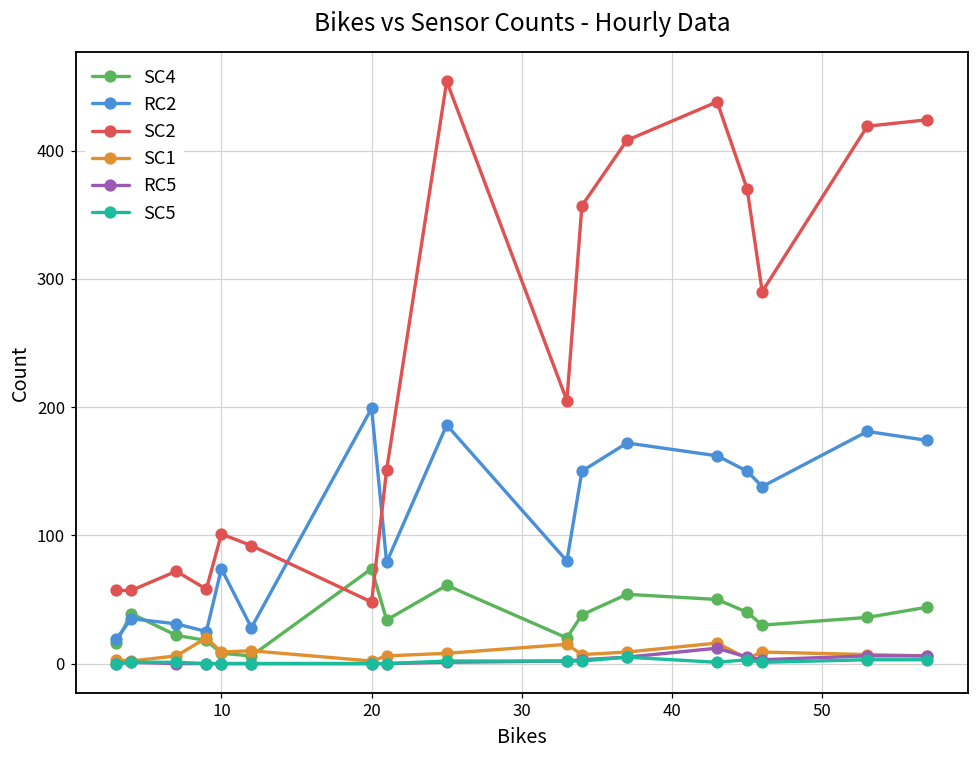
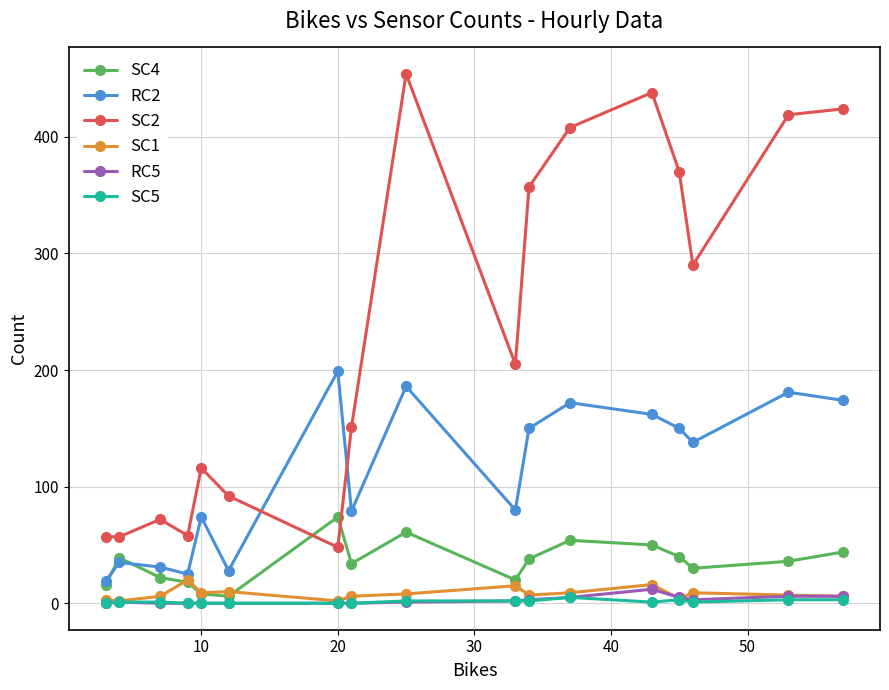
SC2, 10: 101 -> 116
